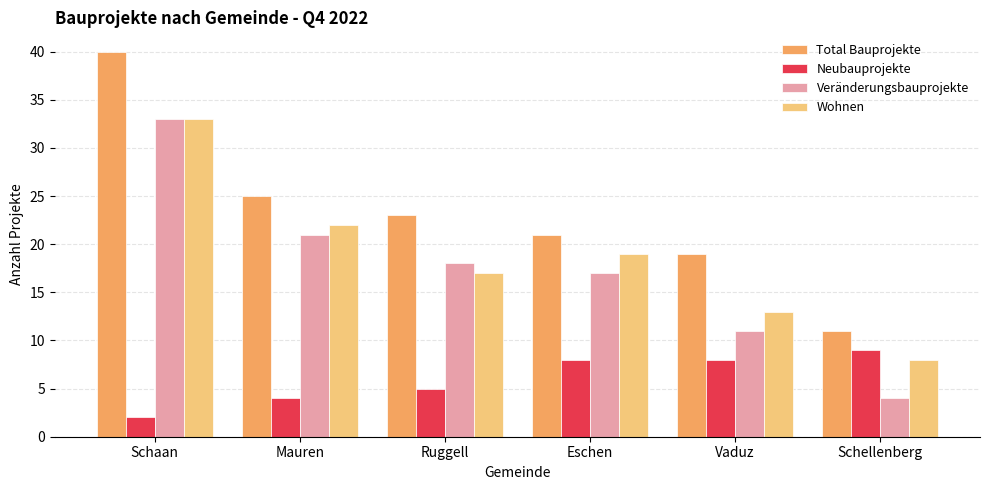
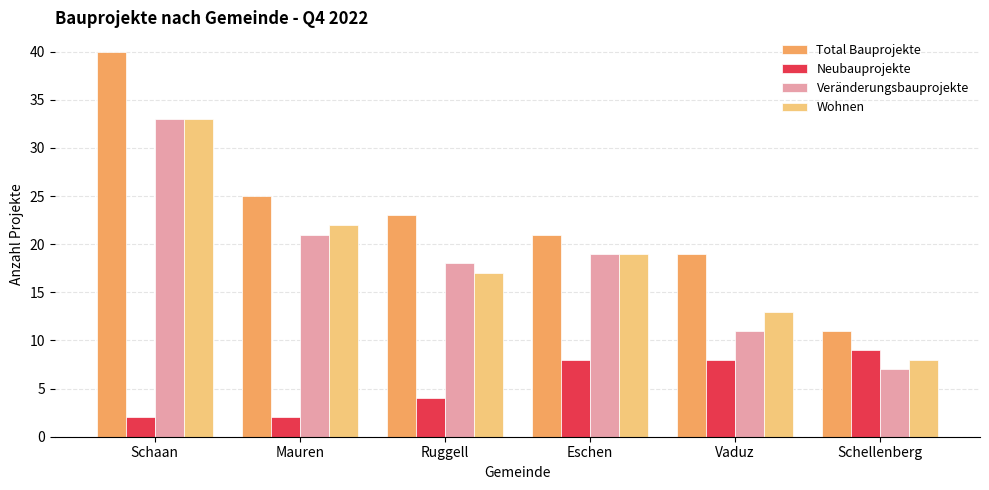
Neubauprojekte, Mauren: 4 -> 2
Neubauprojekte, Ruggell: 5 -> 4
Veränderungsbauprojekte, Eschen: 17 -> 19
Veränderungsbauprojekte, Schellenberg: 4 -> 7
